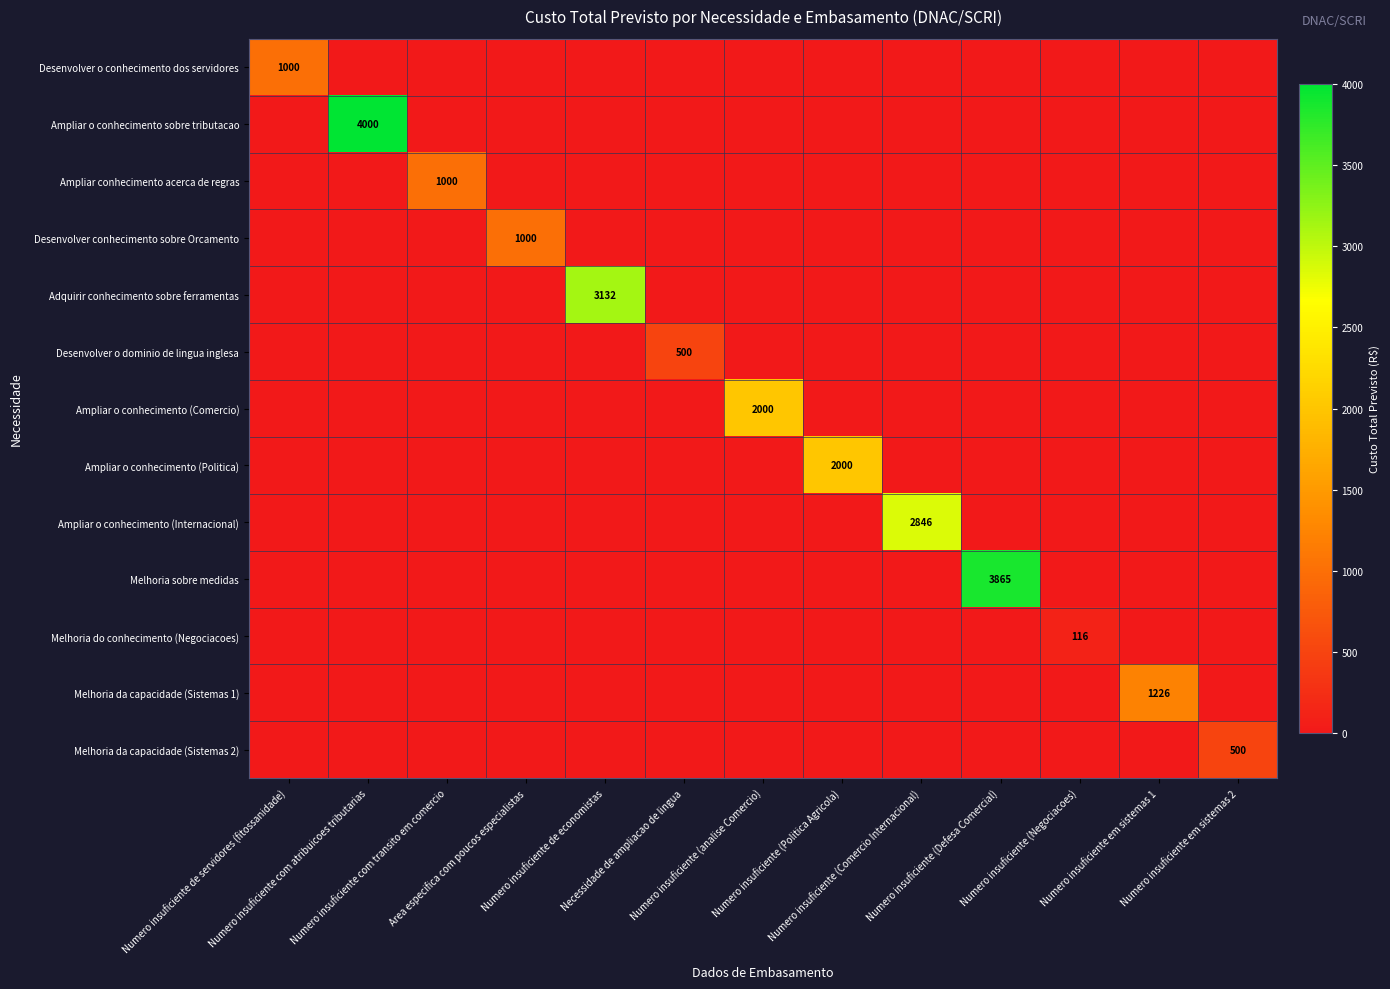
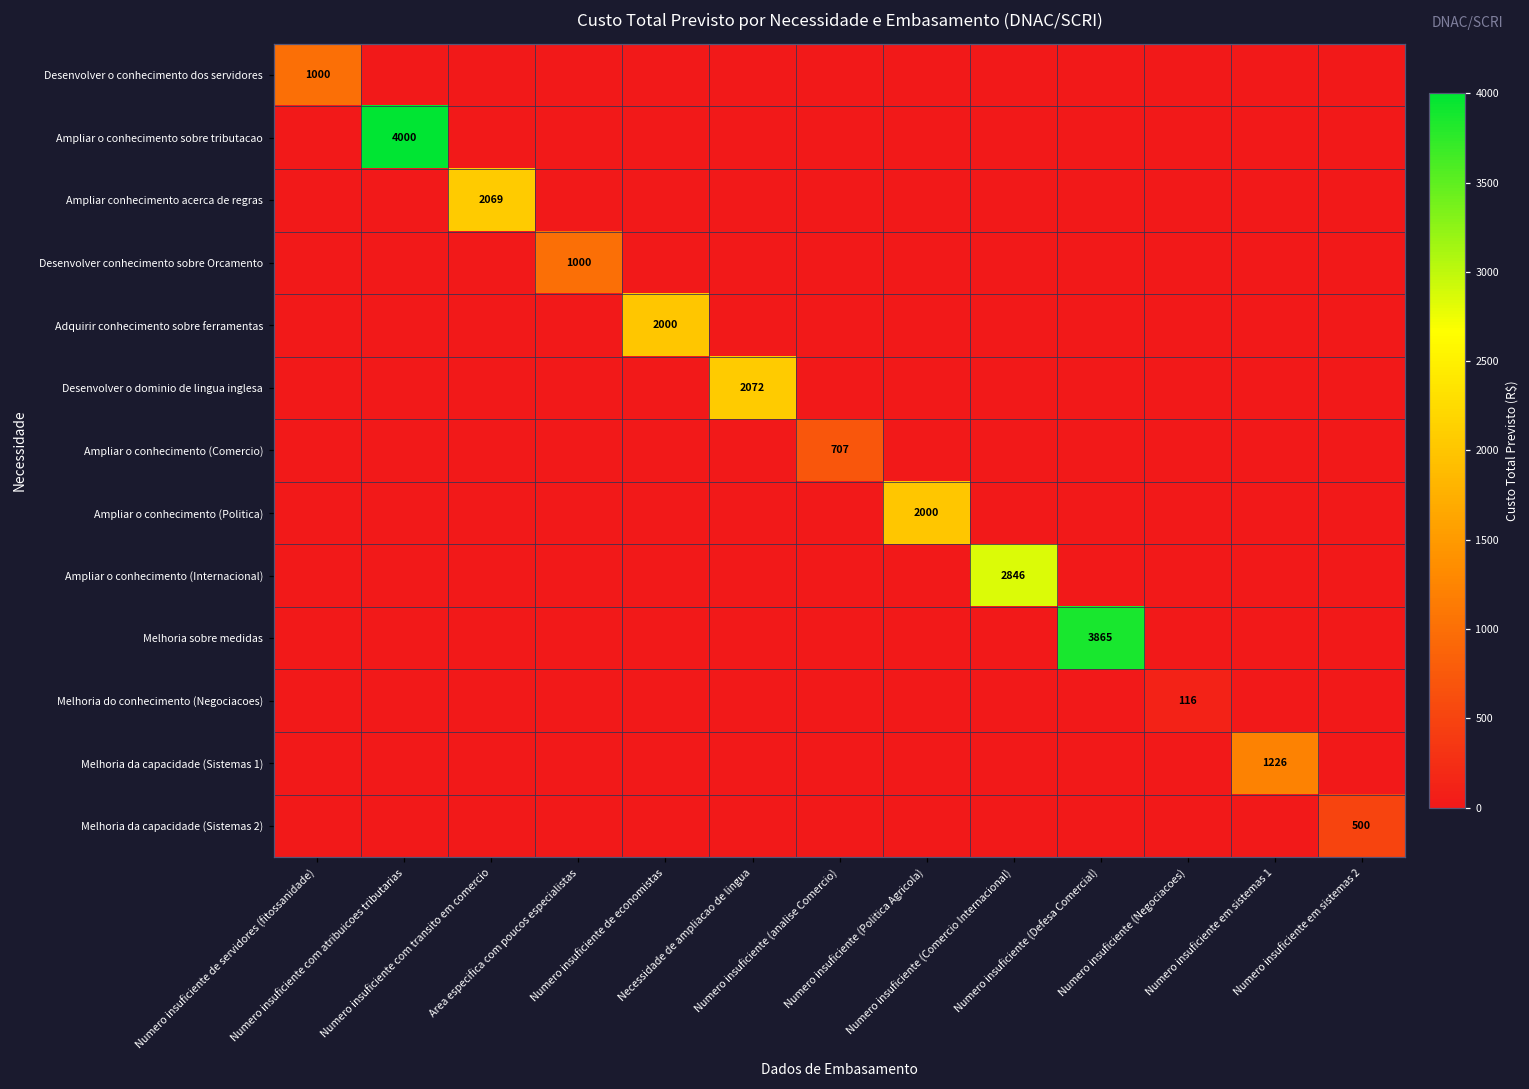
Ampliar conhecimento acerca de regras, Numero insuficiente com transito em comercio: 1000 -> 2069
Adquirir conhecimento sobre ferramentas, Numero insuficiente de economistas: 3132 -> 2000
Desenvolver o dominio de lingua inglesa, Necessidade de ampliacao de lingua: 500 -> 2072
Ampliar o conhecimento (Comercio), Numero insuficiente (analise Comercio): 2000 -> 707
